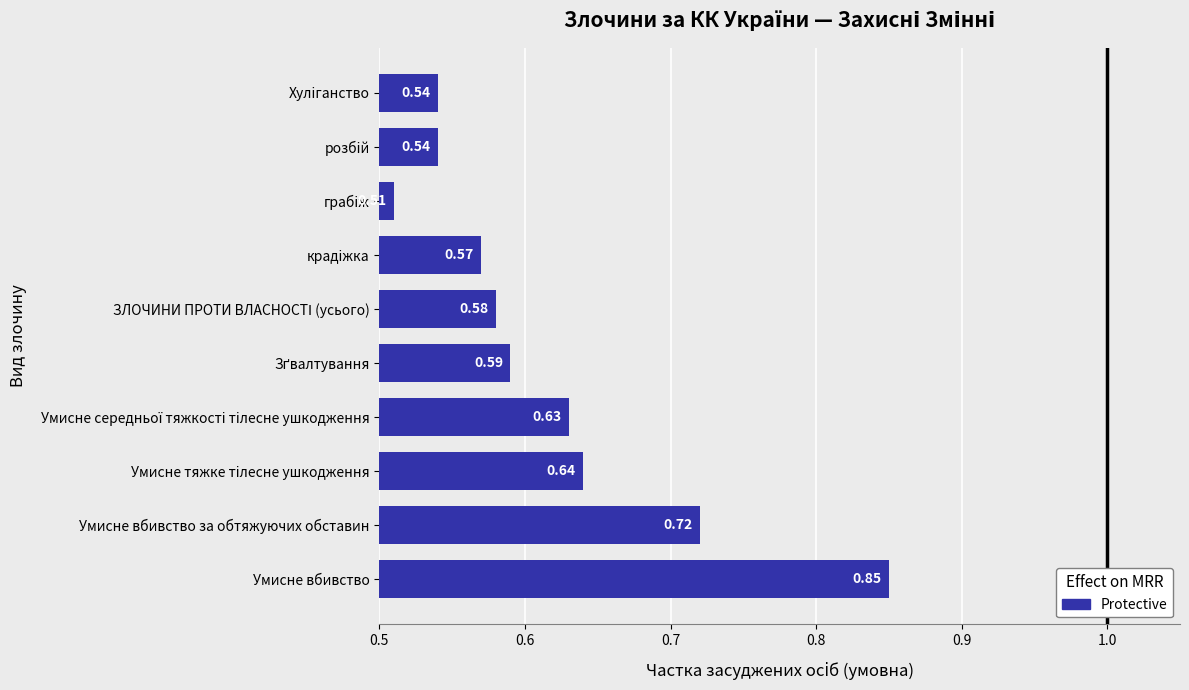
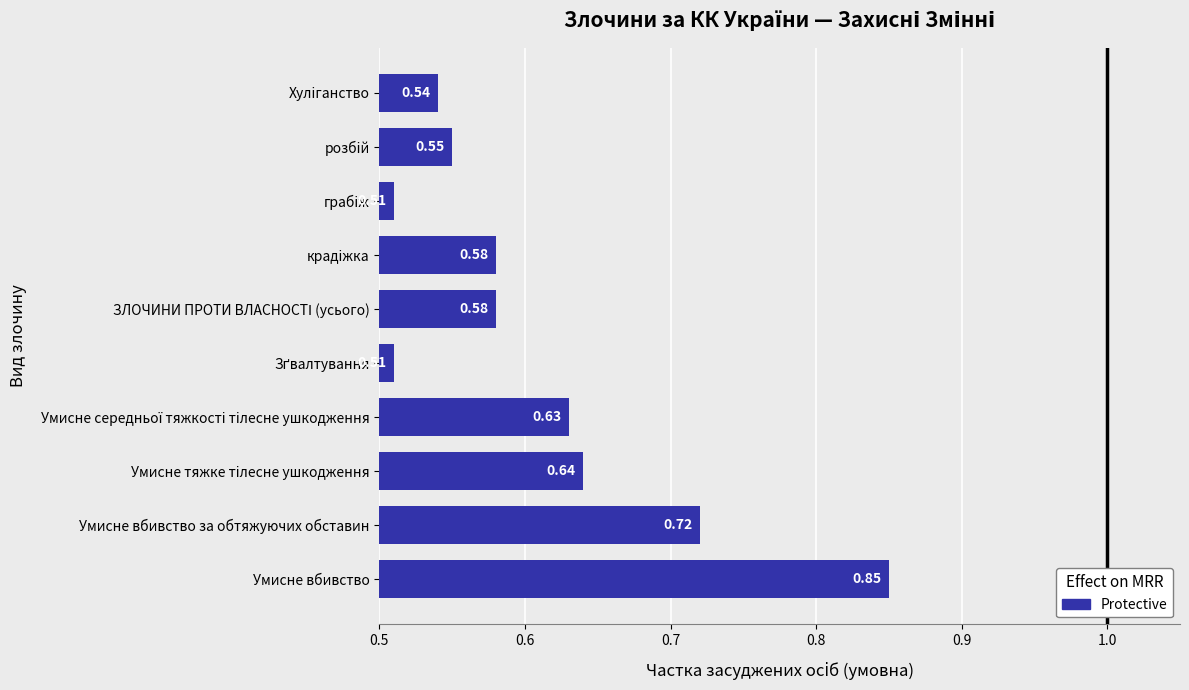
розбій: 0.54 -> 0.55
крадіжка: 0.57 -> 0.58
Зґвалтування: 0.59 -> 0.51
